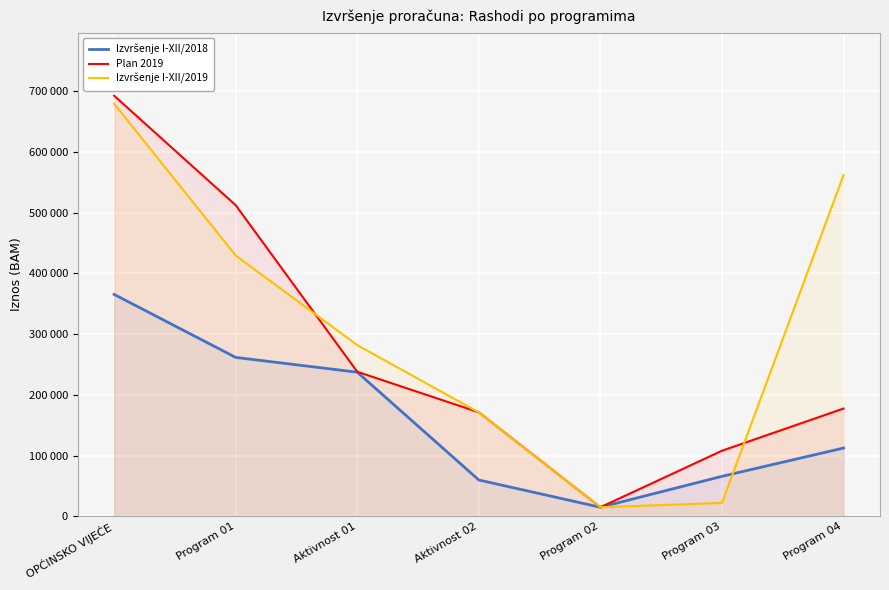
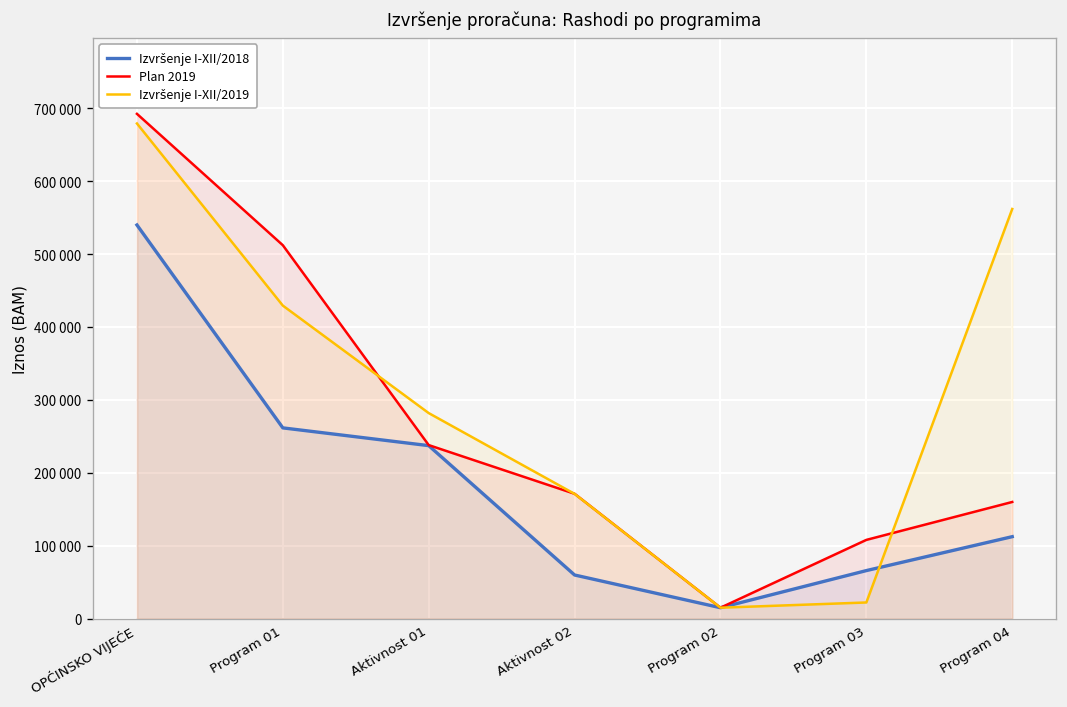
Izvršenje I-XII/2018, OPĆINSKO VIJEĆE: 370000 -> 540000
Plan 2019, Program 04: 180000 -> 160000
